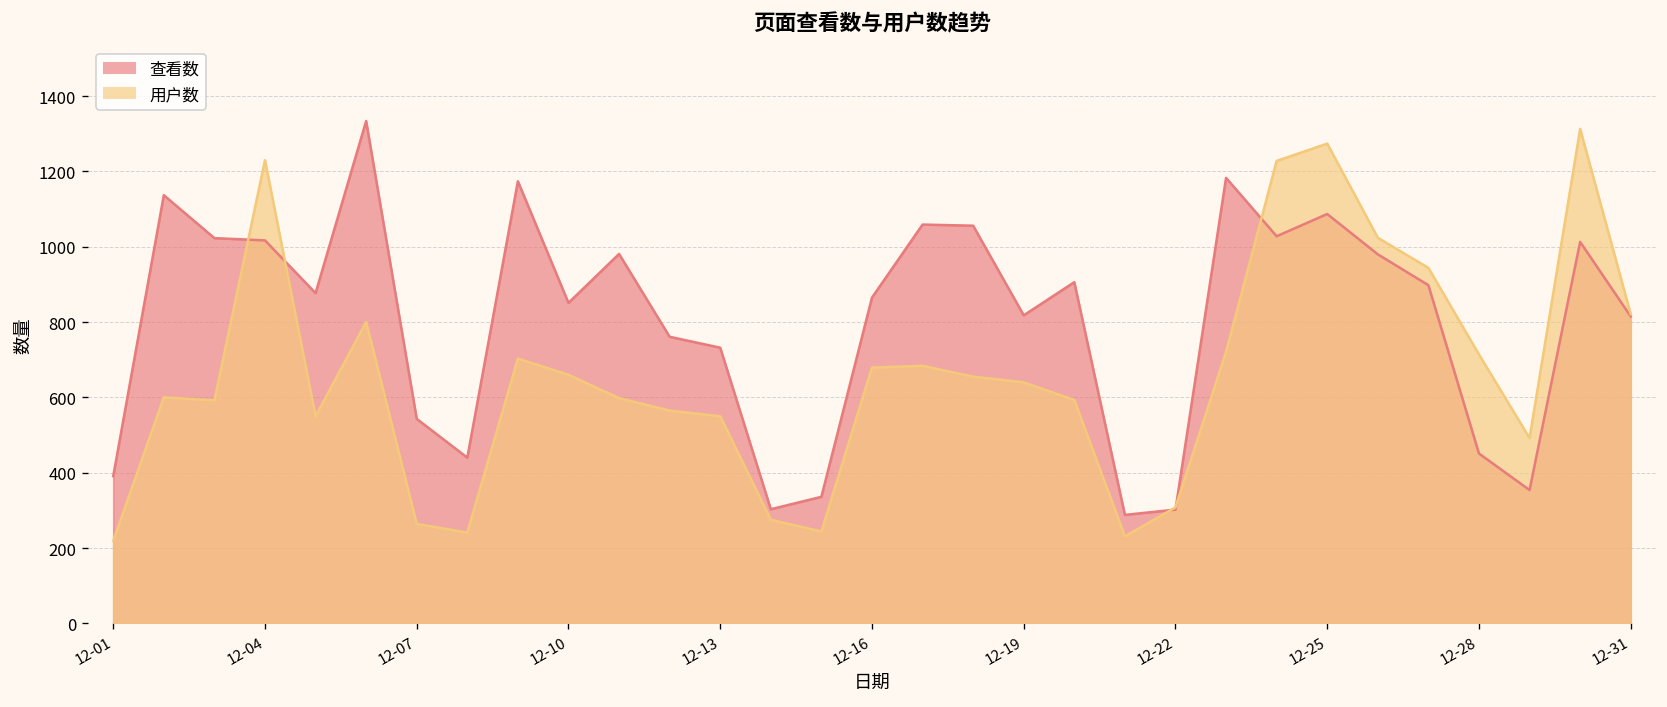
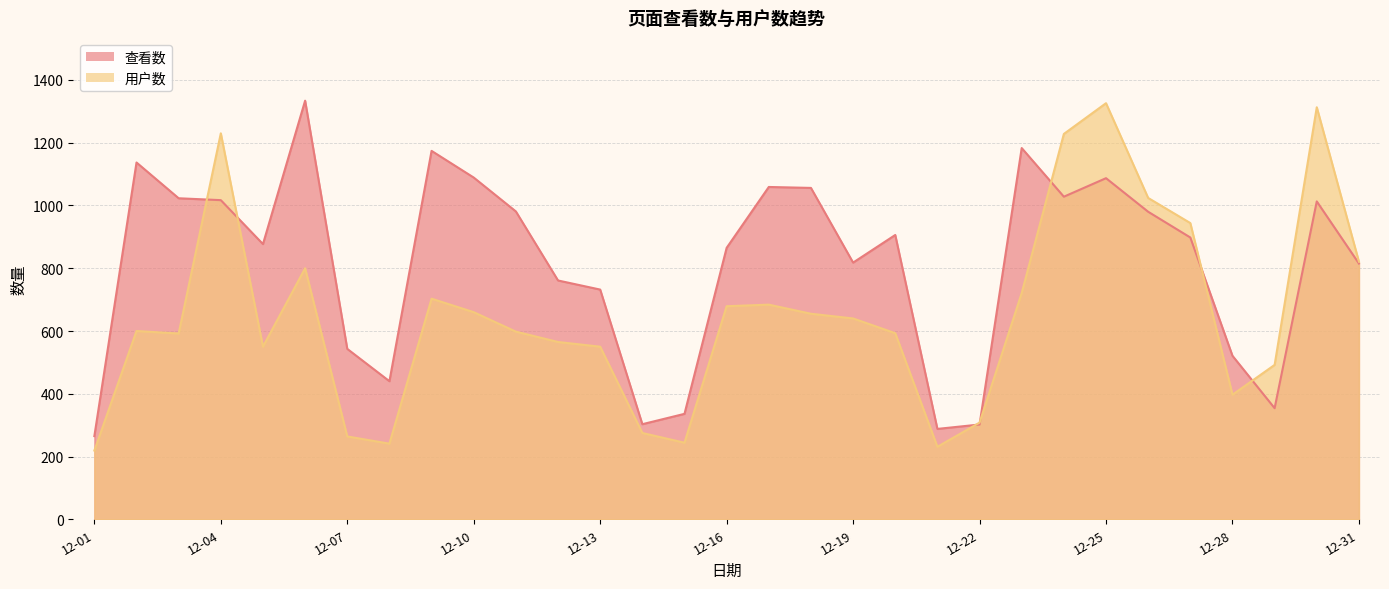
查看数, 12-01: 390 -> 270
查看数, 12-10: 850 -> 1090
用户数, 12-25: 1270 -> 1330
查看数, 12-28: 450 -> 520
用户数, 12-28: 710 -> 400
